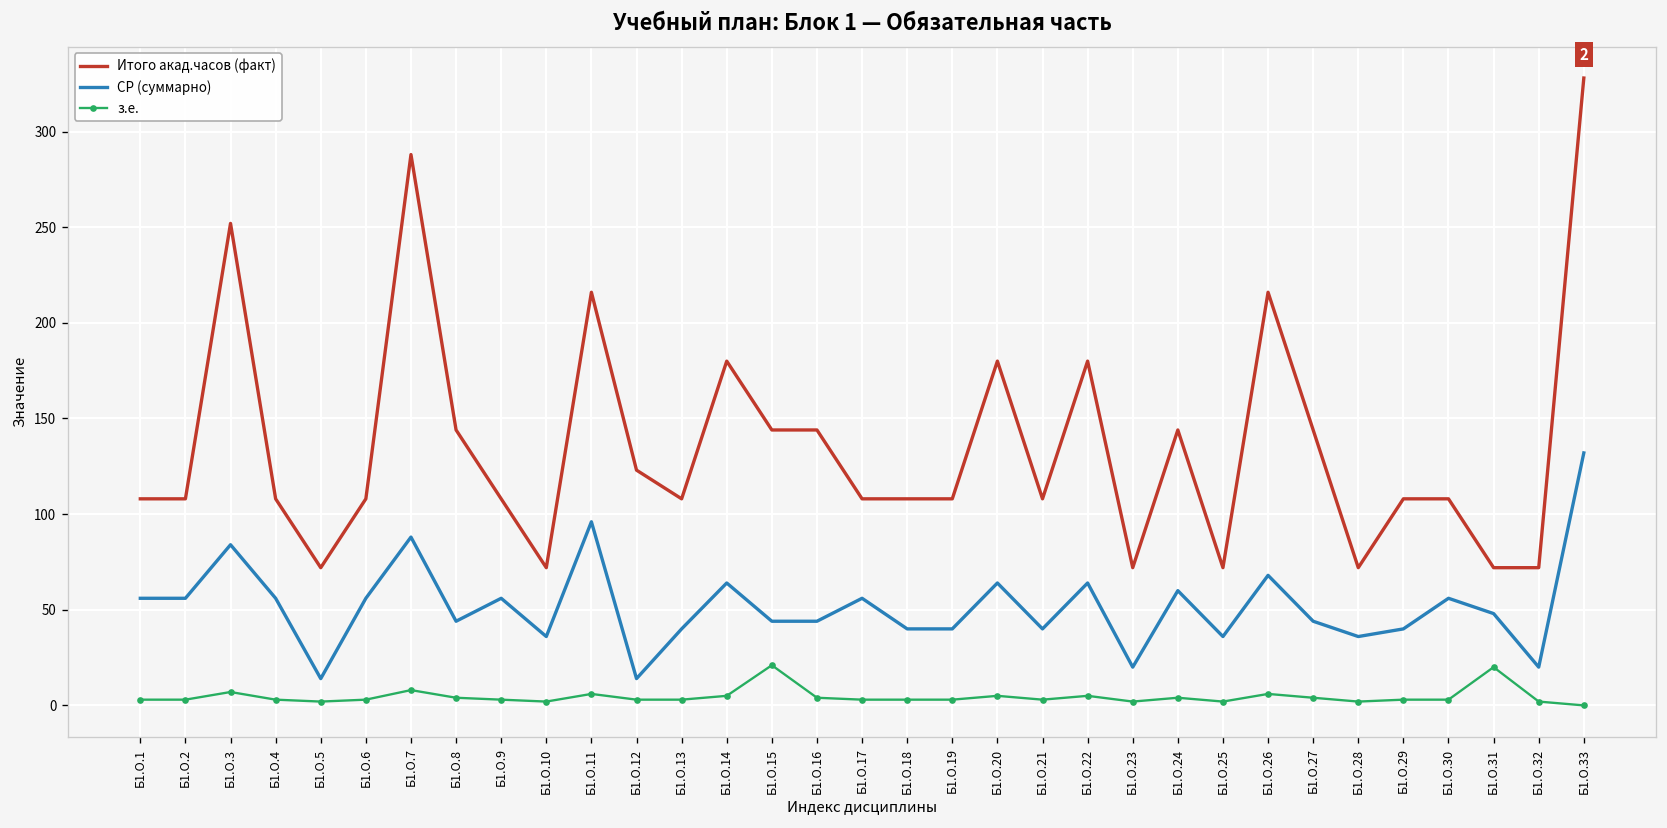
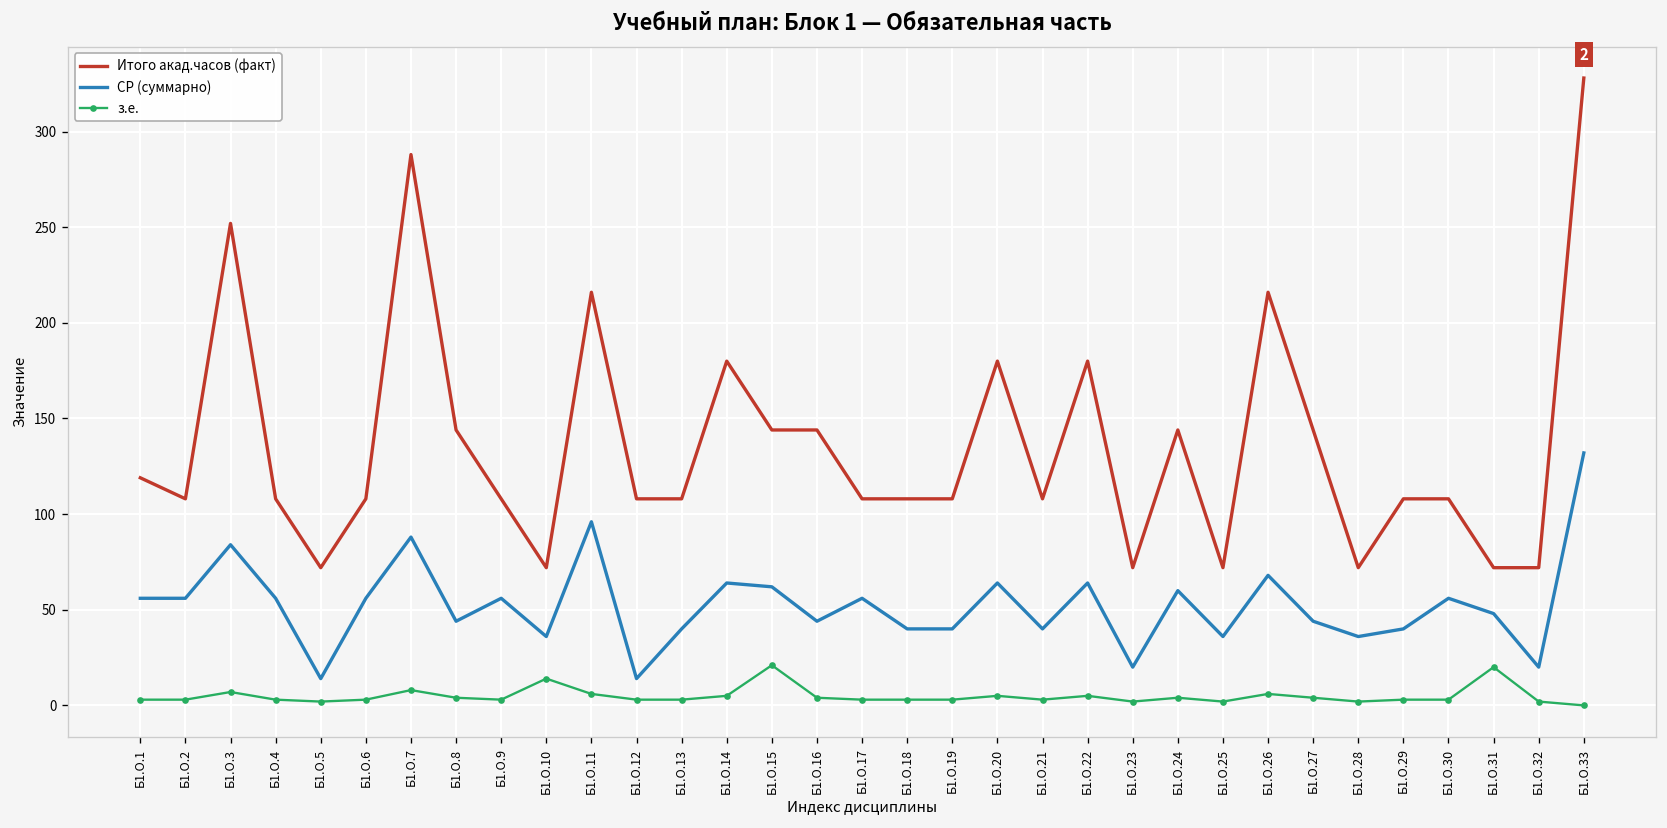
Итого акад.часов (факт), Б1.О.1: 108 -> 119
з.е., Б1.О.10: 2 -> 14
Итого акад.часов (факт), Б1.О.12: 123 -> 108
СР (суммарно), Б1.О.15: 44 -> 62
